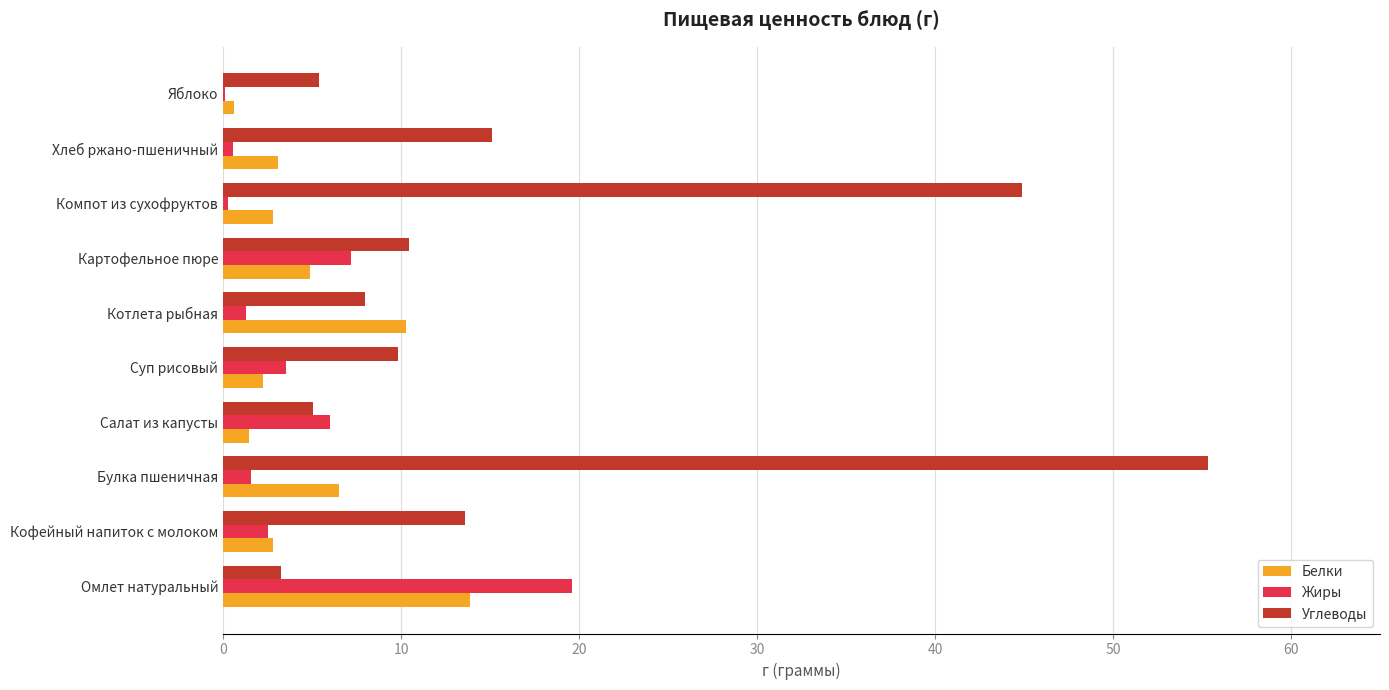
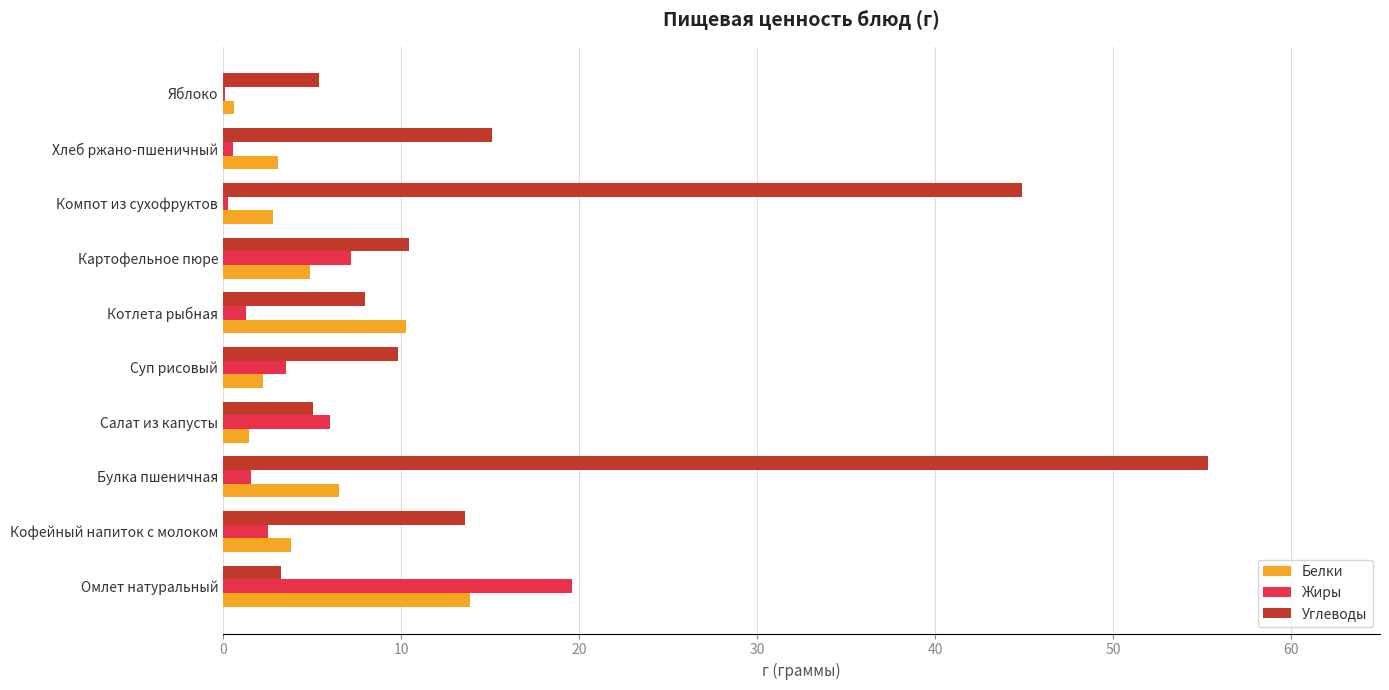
Белки, Кофейный напиток с молоком: 2.8 -> 3.8
